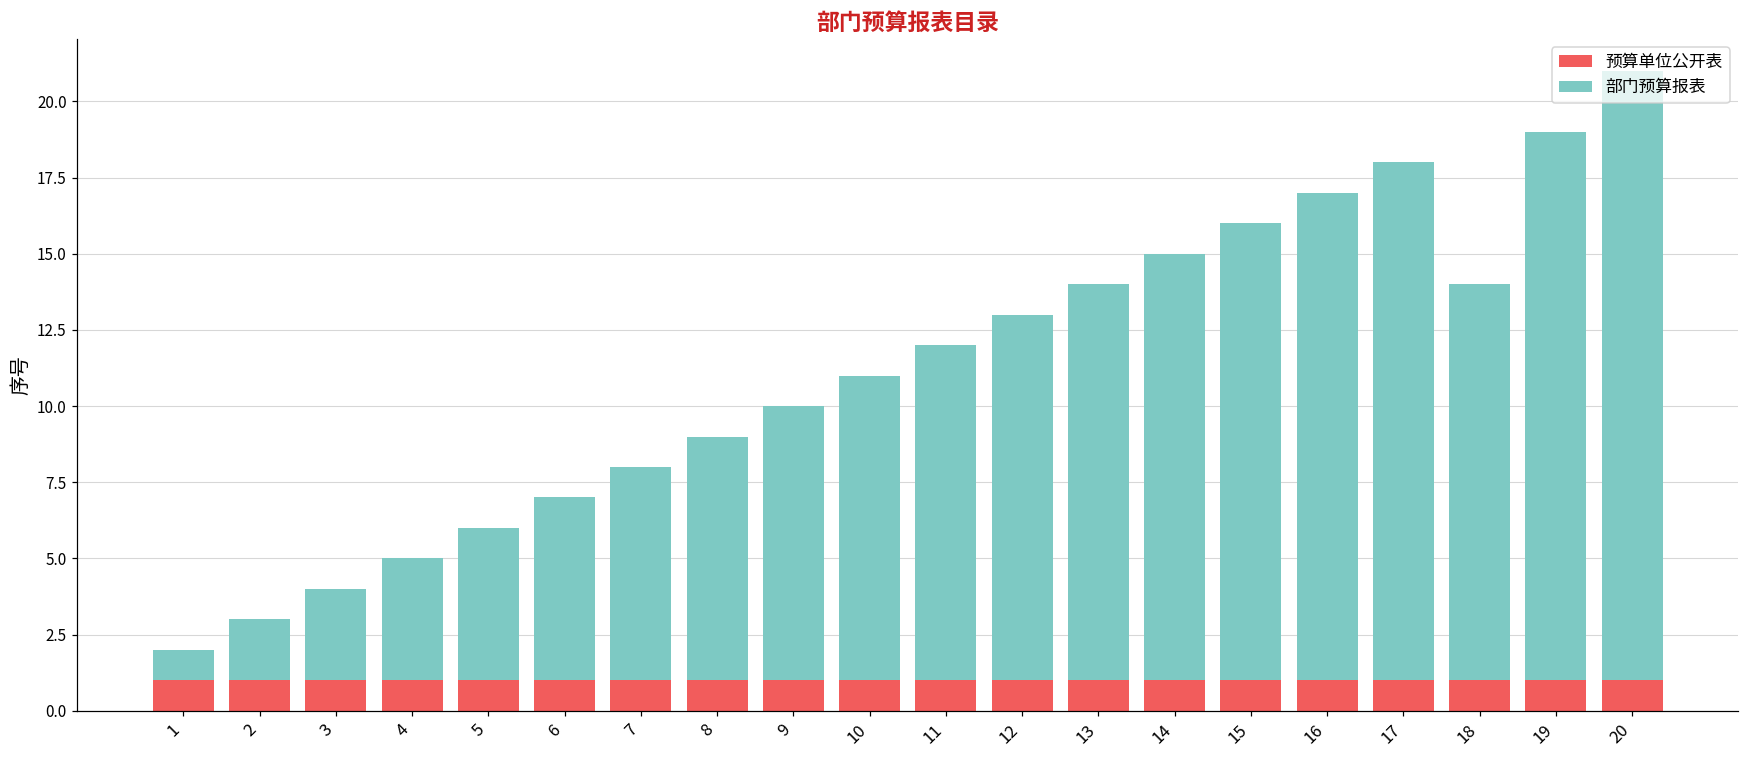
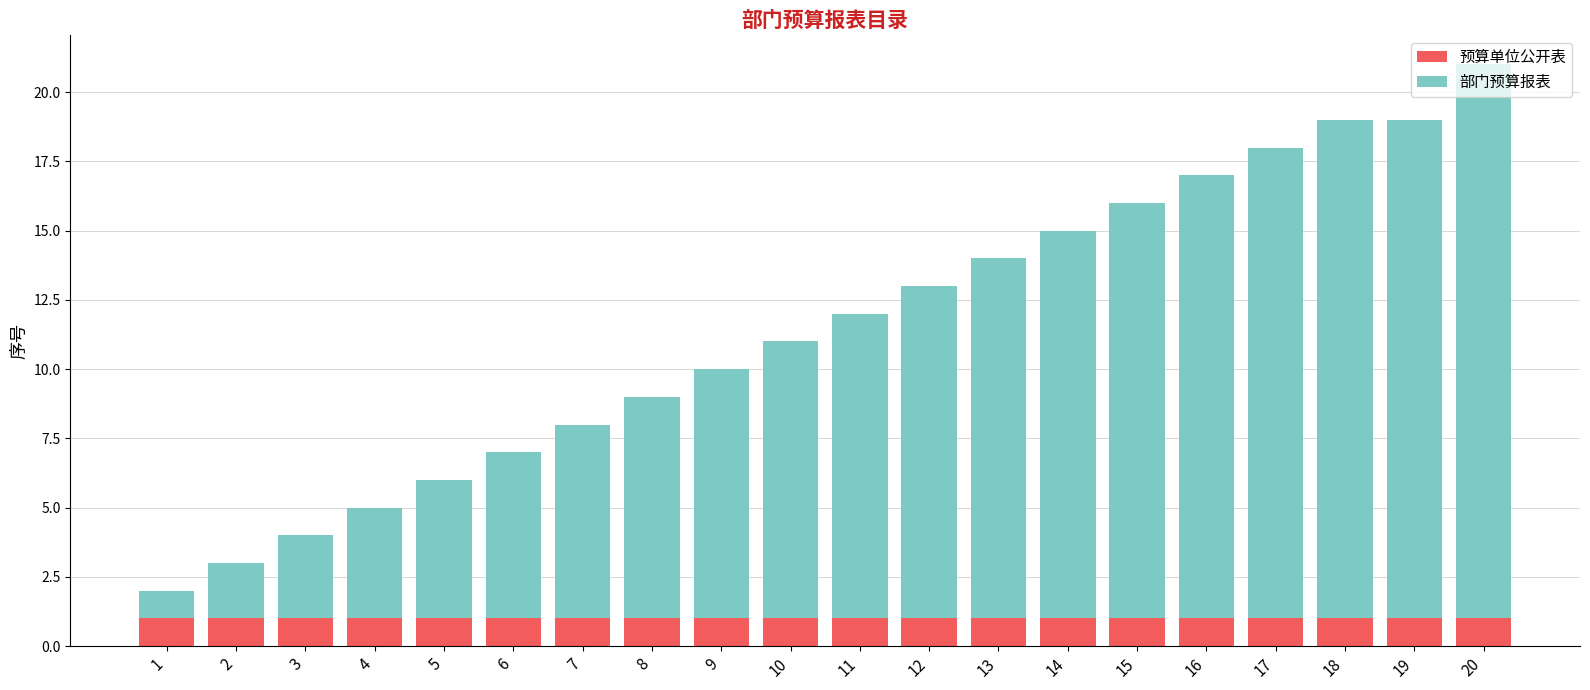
部门预算报表, 18: 13 -> 18
